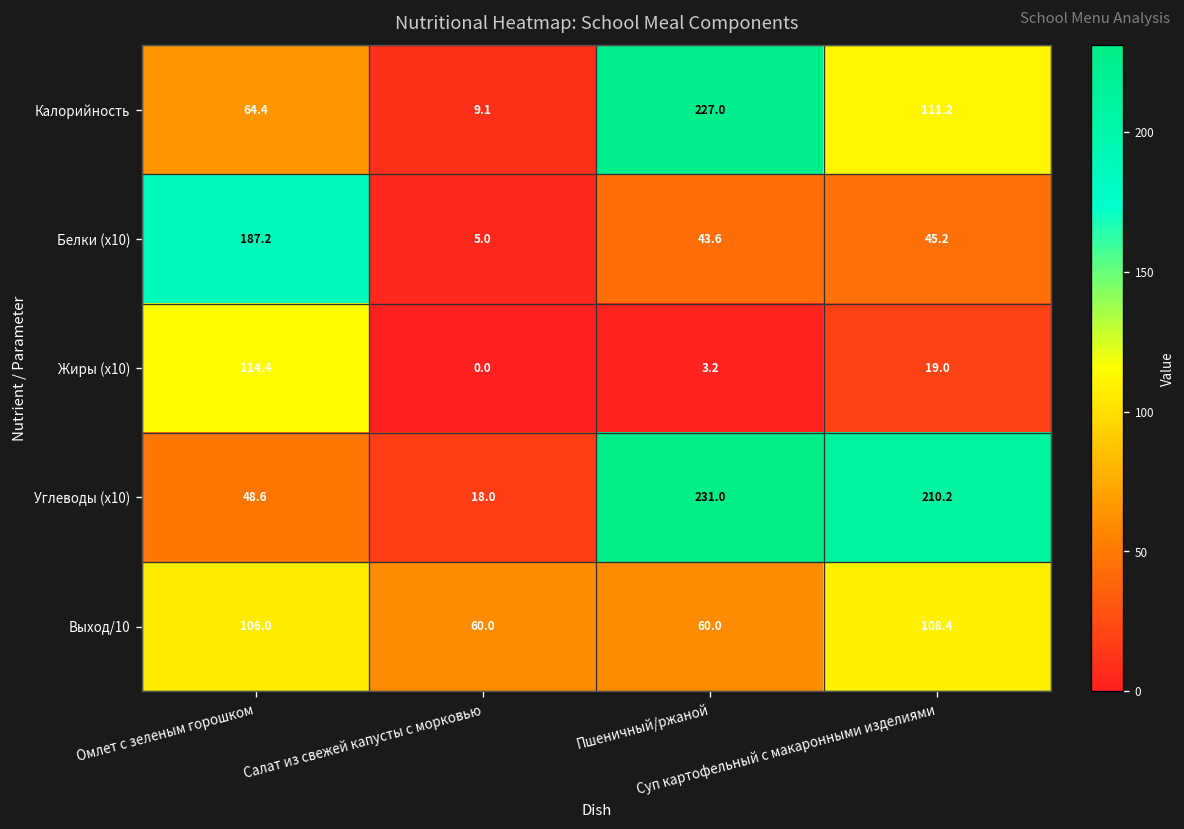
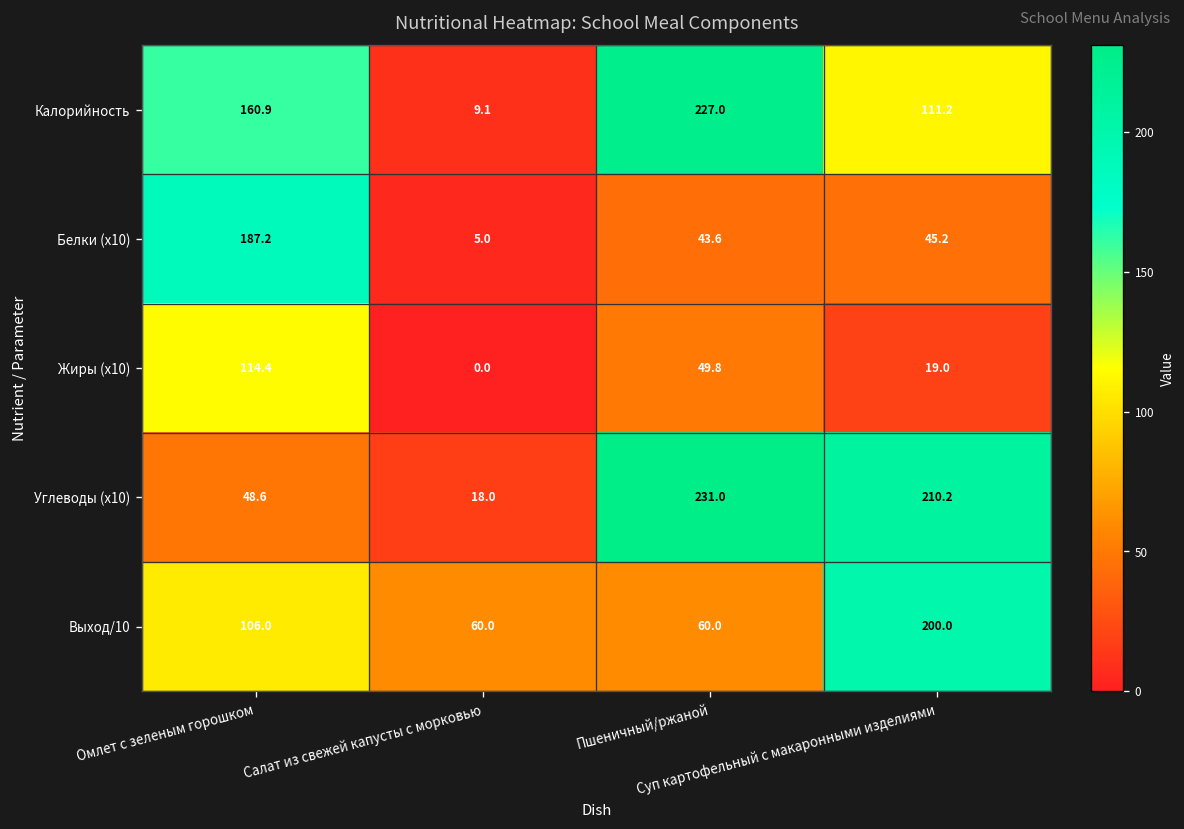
Калорийность, Омлет с зеленым горошком: 64.4 -> 160.9
Жиры (x10), Пшеничный/ржаной: 3.2 -> 49.8
Выход/10, Суп картофельный с макаронными изделиями: 108.4 -> 200.0
